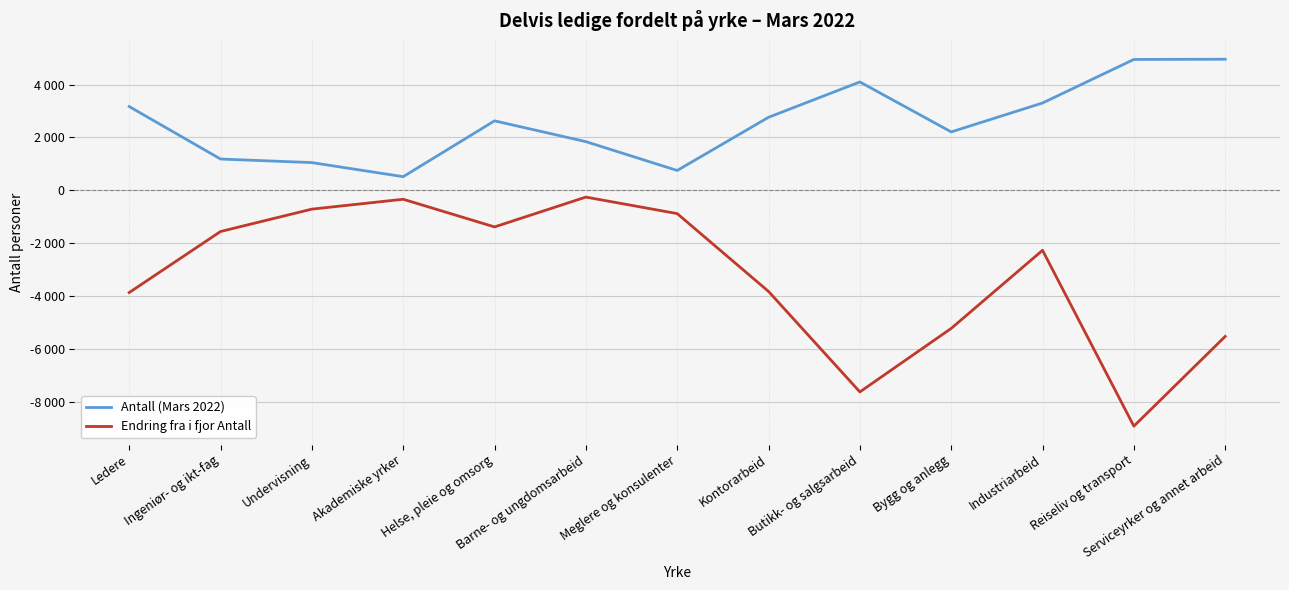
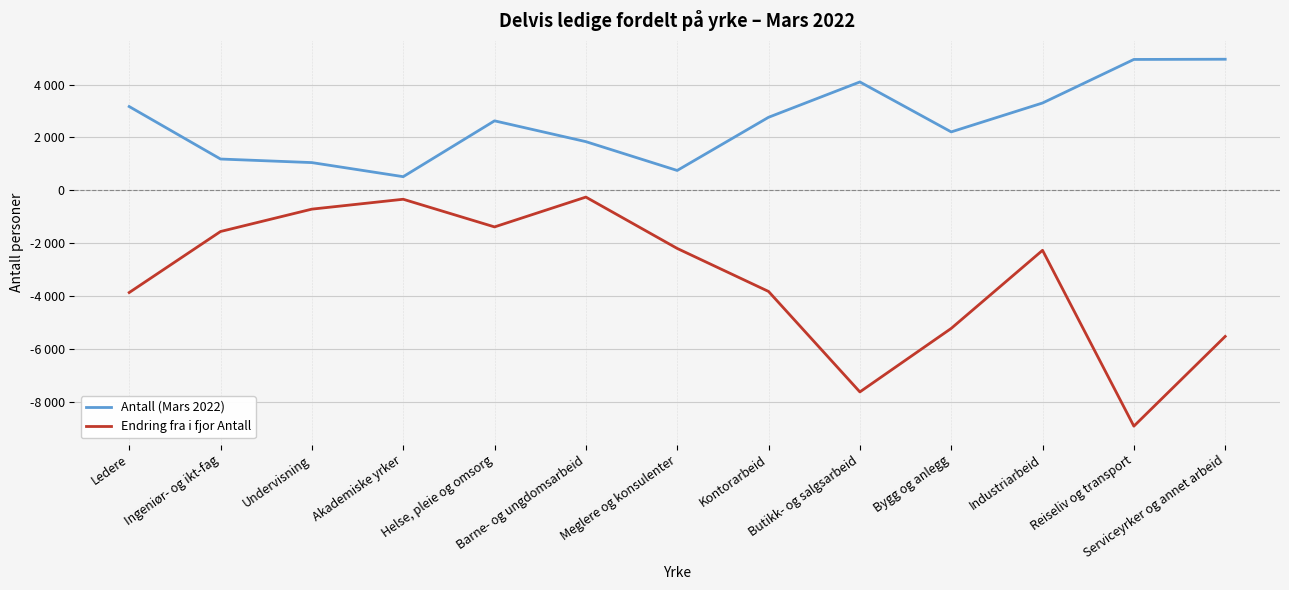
Endring fra i fjor Antall, Meglere og konsulenter: -900 -> -2200
